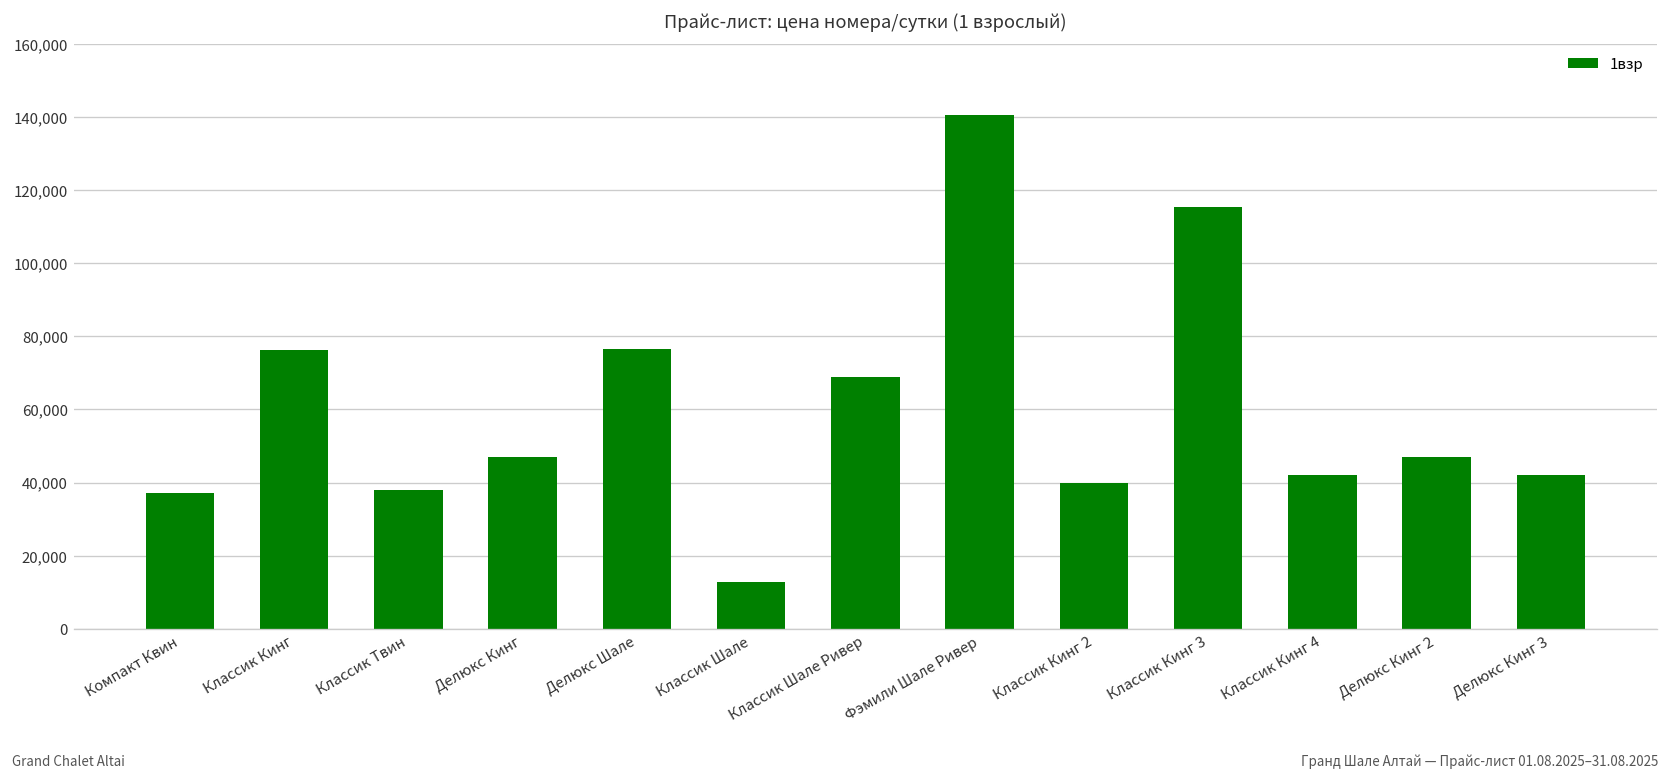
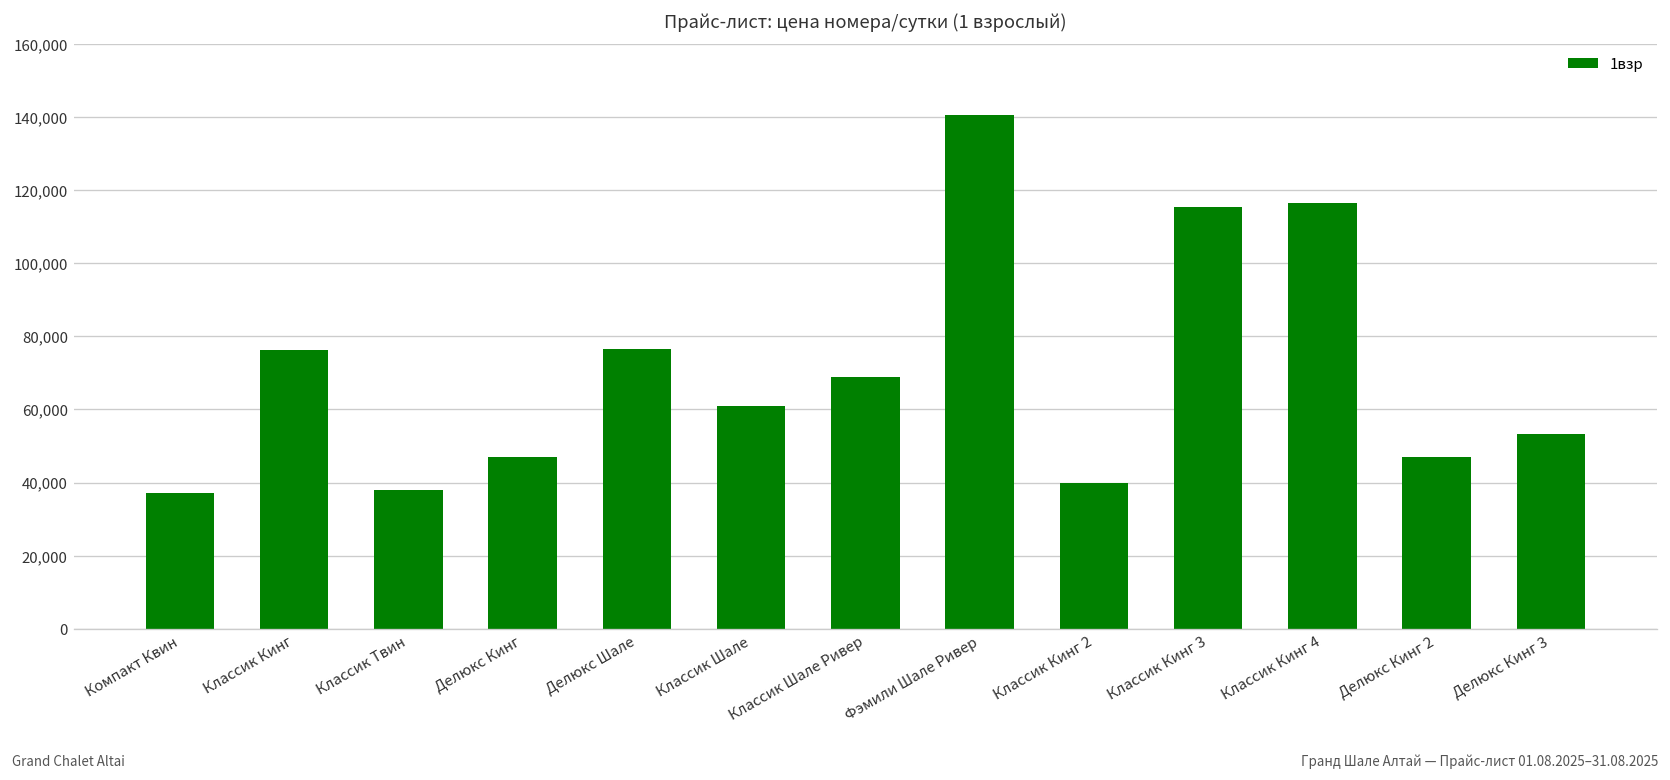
Классик Шале: 13,000 -> 61,000
Классик Кинг 4: 42,000 -> 117,000
Делюкс Кинг 3: 42,000 -> 53,000
